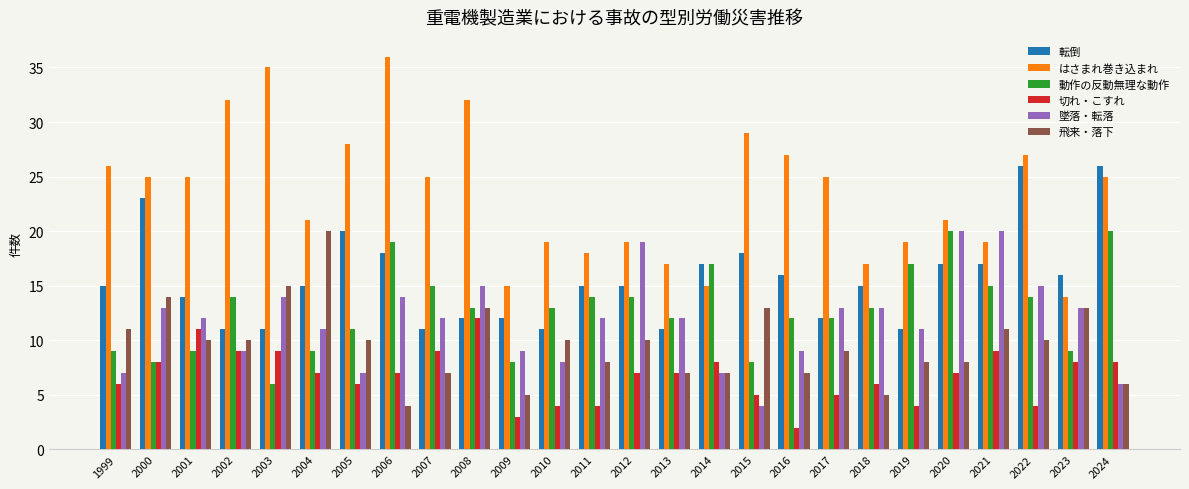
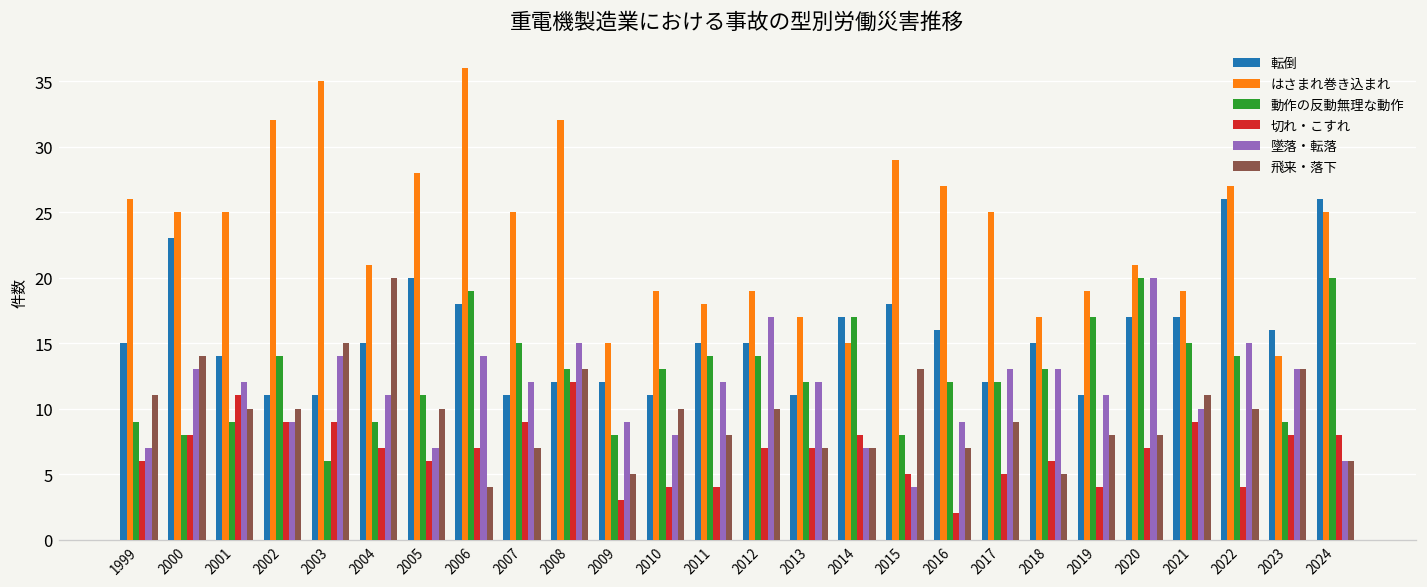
墜落・転落, 2012: 19 -> 17
墜落・転落, 2021: 20 -> 10
